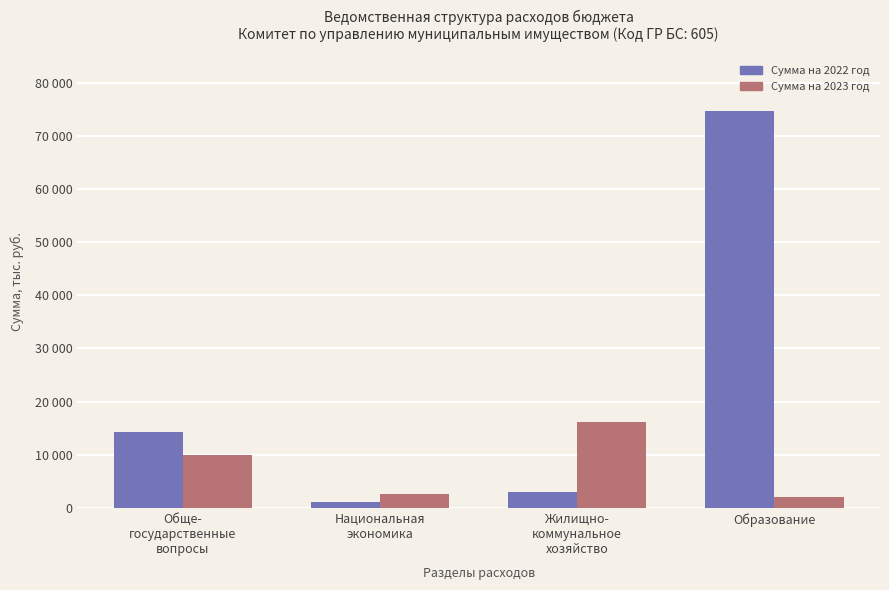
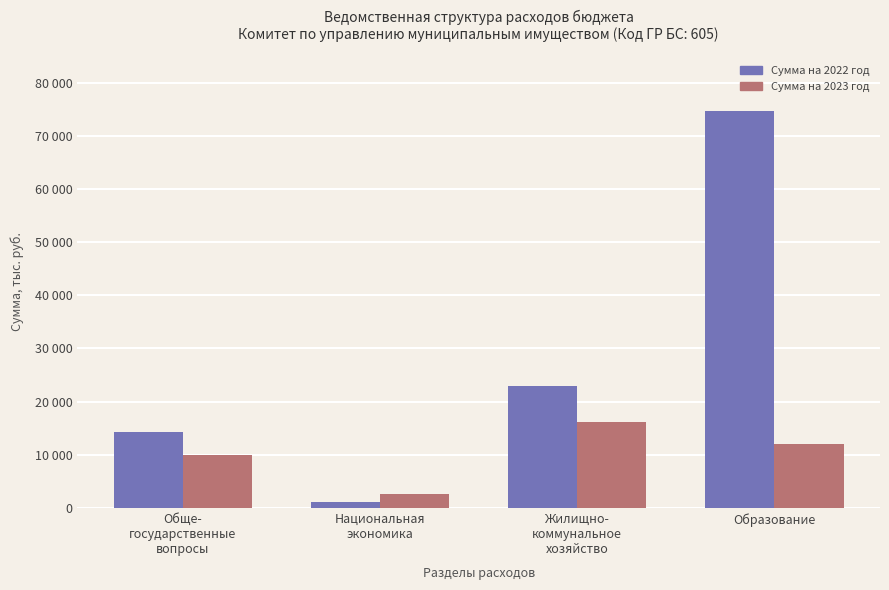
Сумма на 2022 год, Жилищно- коммунальное хозяйство: 3000 -> 23000
Сумма на 2023 год, Образование: 2000 -> 12000
